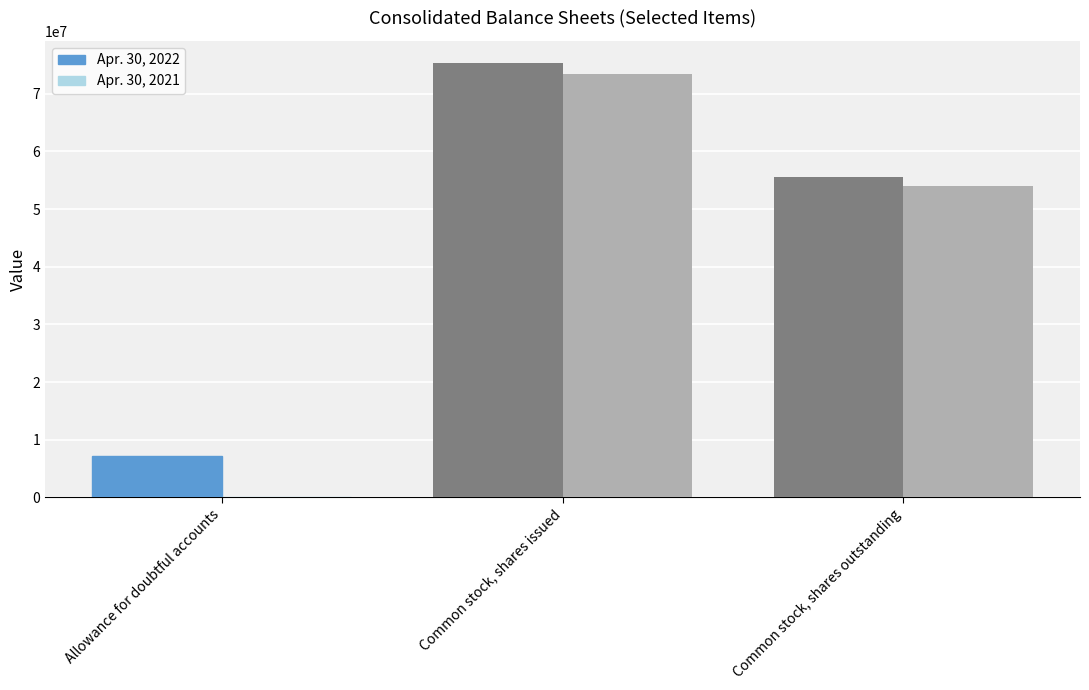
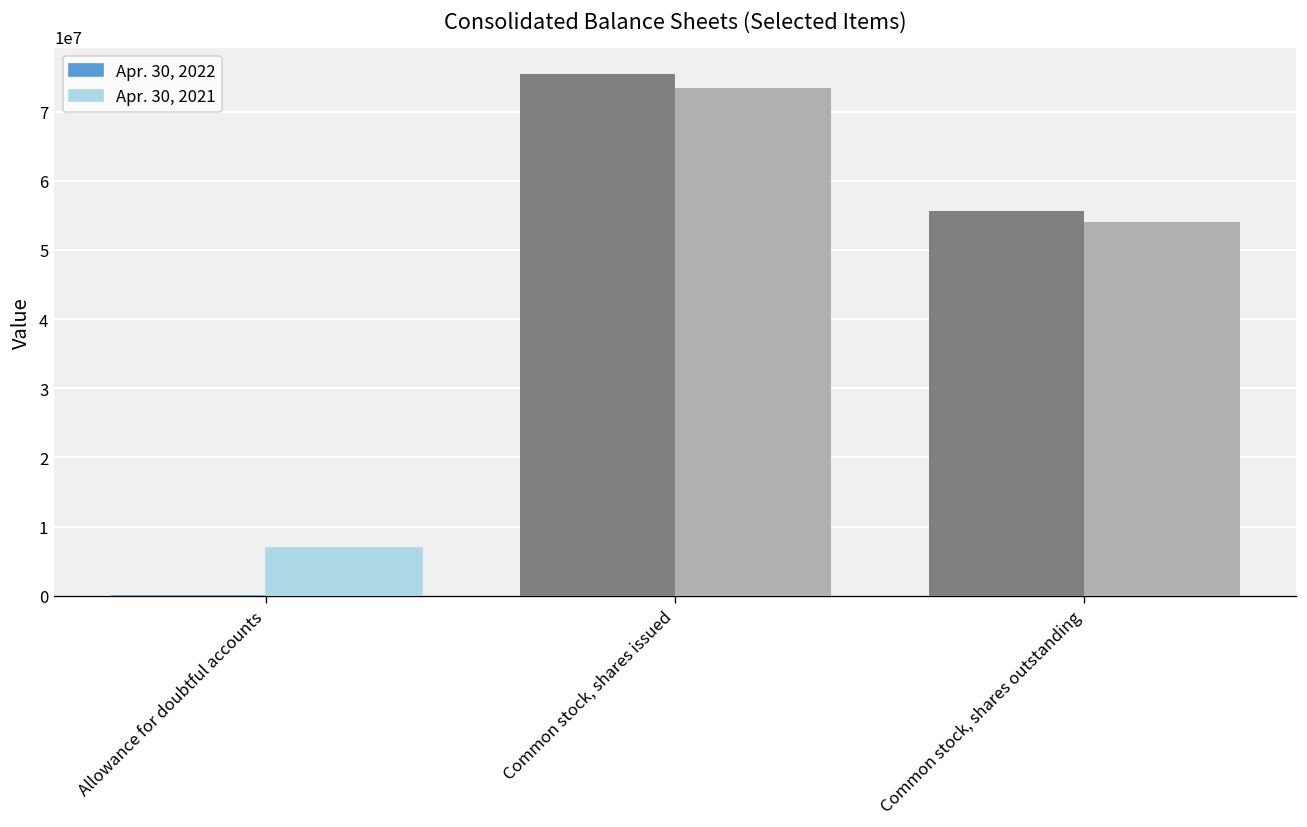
Apr. 30, 2022, Allowance for doubtful accounts: 7000000 -> 0
Apr. 30, 2021, Allowance for doubtful accounts: 0 -> 7000000
